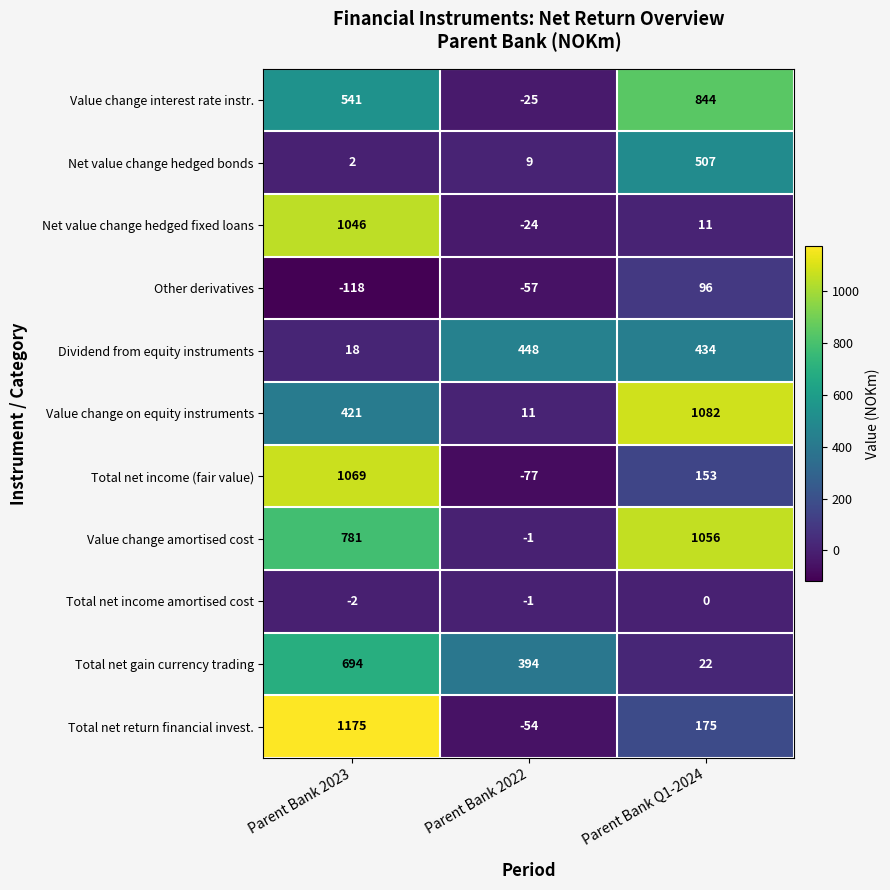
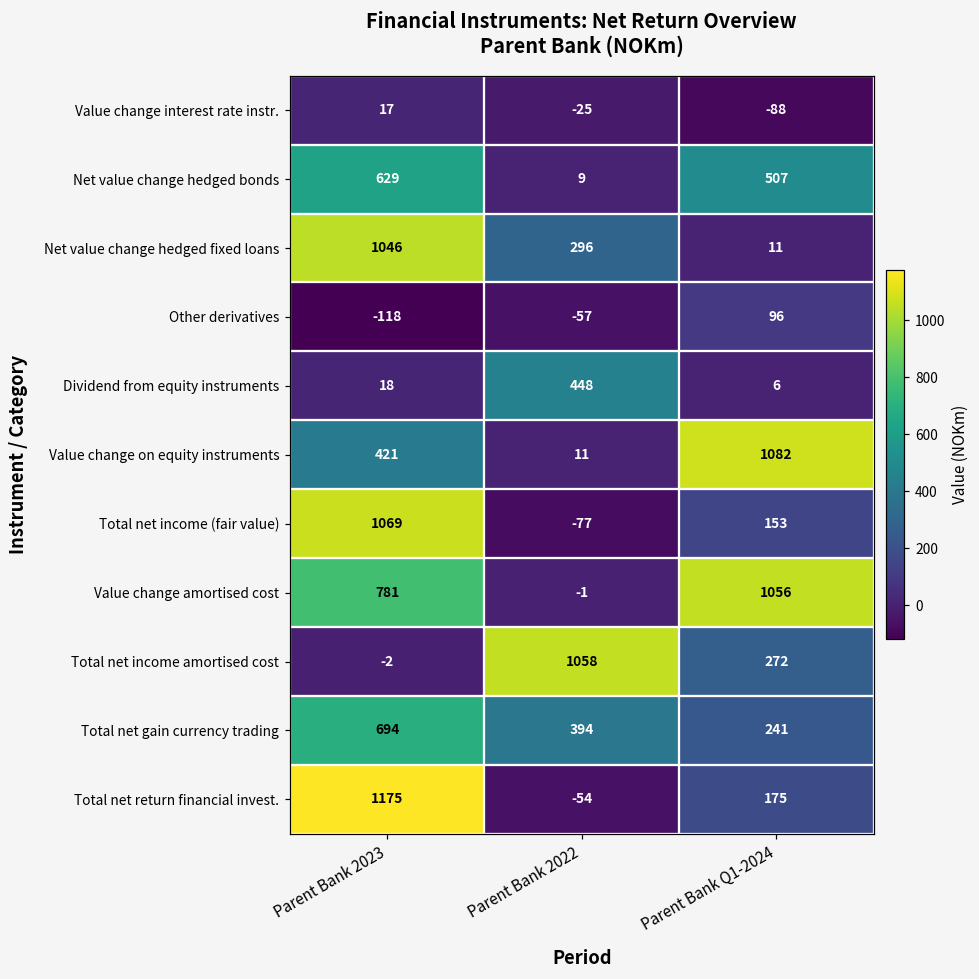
Value change interest rate instr., Parent Bank 2023: 541 -> 17
Value change interest rate instr., Parent Bank Q1-2024: 844 -> -88
Net value change hedged bonds, Parent Bank 2023: 2 -> 629
Net value change hedged fixed loans, Parent Bank 2022: -24 -> 296
Dividend from equity instruments, Parent Bank Q1-2024: 434 -> 6
Total net income amortised cost, Parent Bank 2022: -1 -> 1058
Total net income amortised cost, Parent Bank Q1-2024: 0 -> 272
Total net gain currency trading, Parent Bank Q1-2024: 22 -> 241
